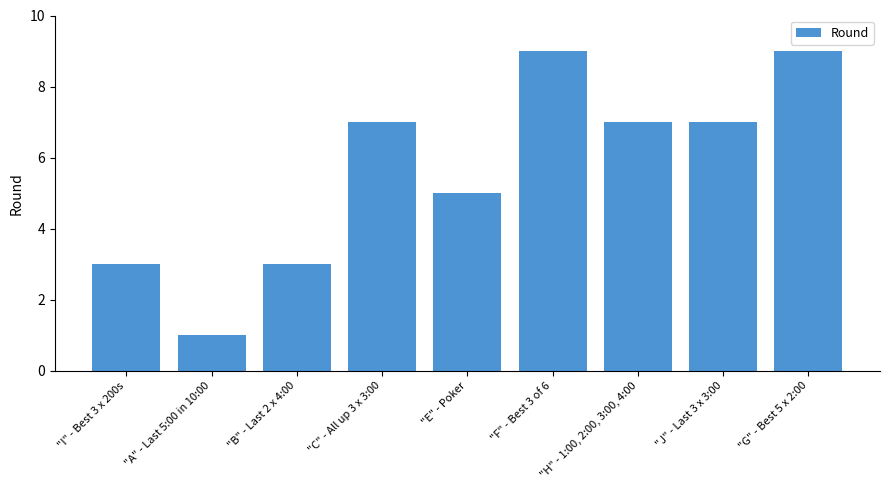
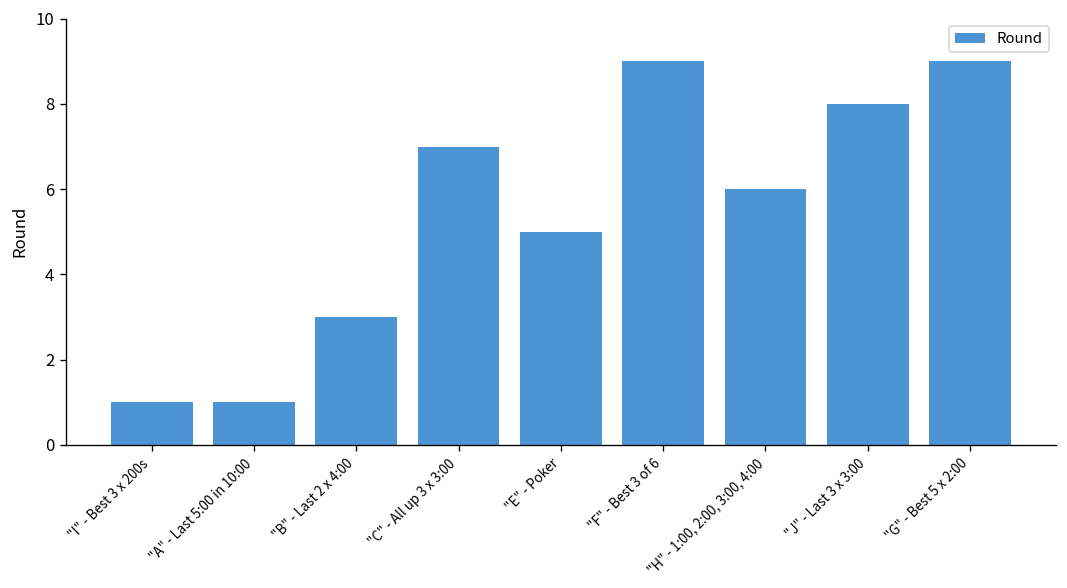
"I" - Best 3 x 200s: 3 -> 1
"H" - 1:00, 2:00, 3:00, 4:00: 7 -> 6
"J" - Last 3 x 3:00: 7 -> 8
